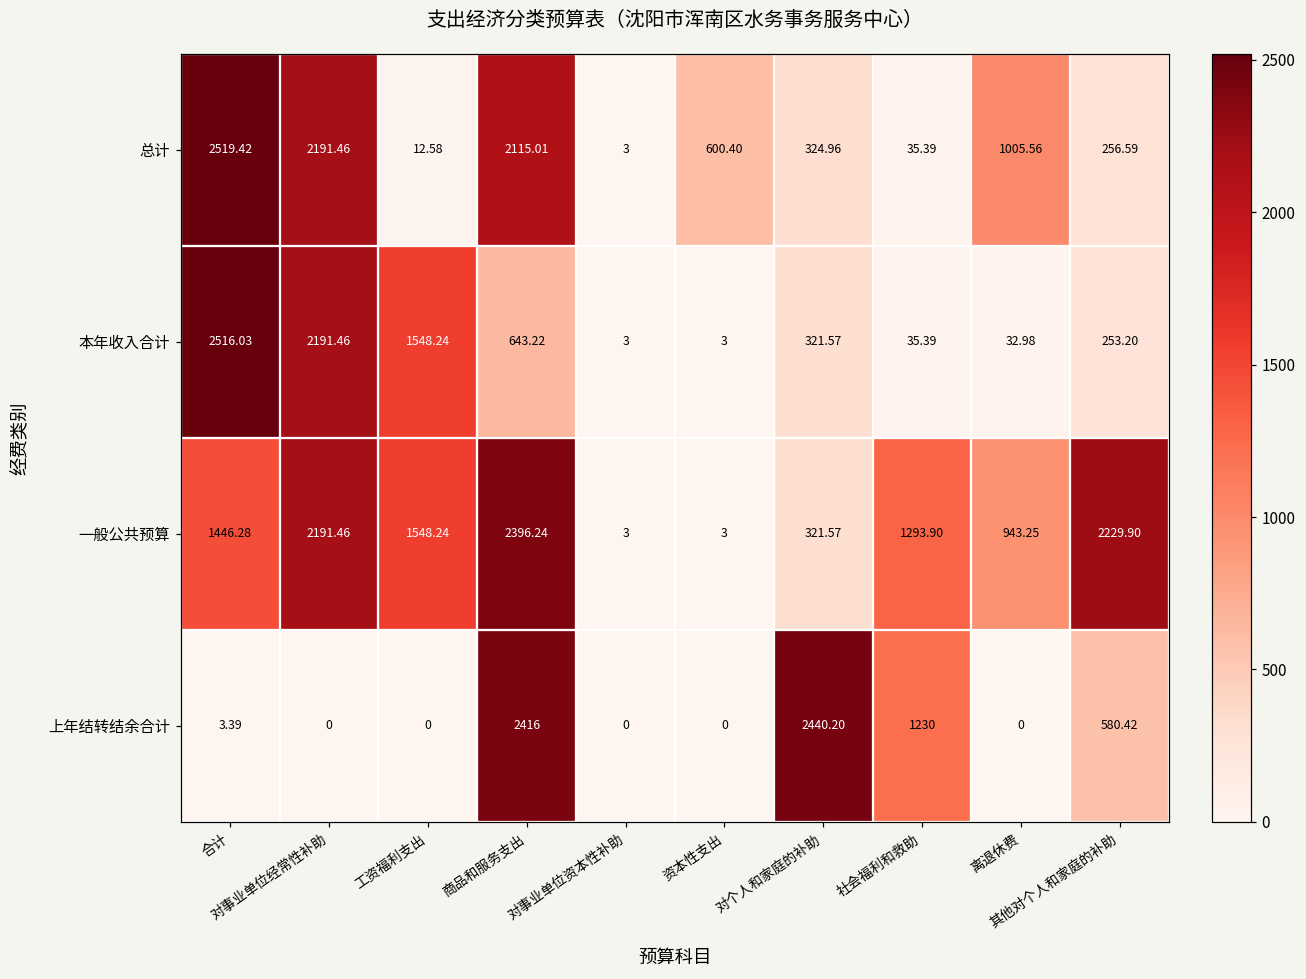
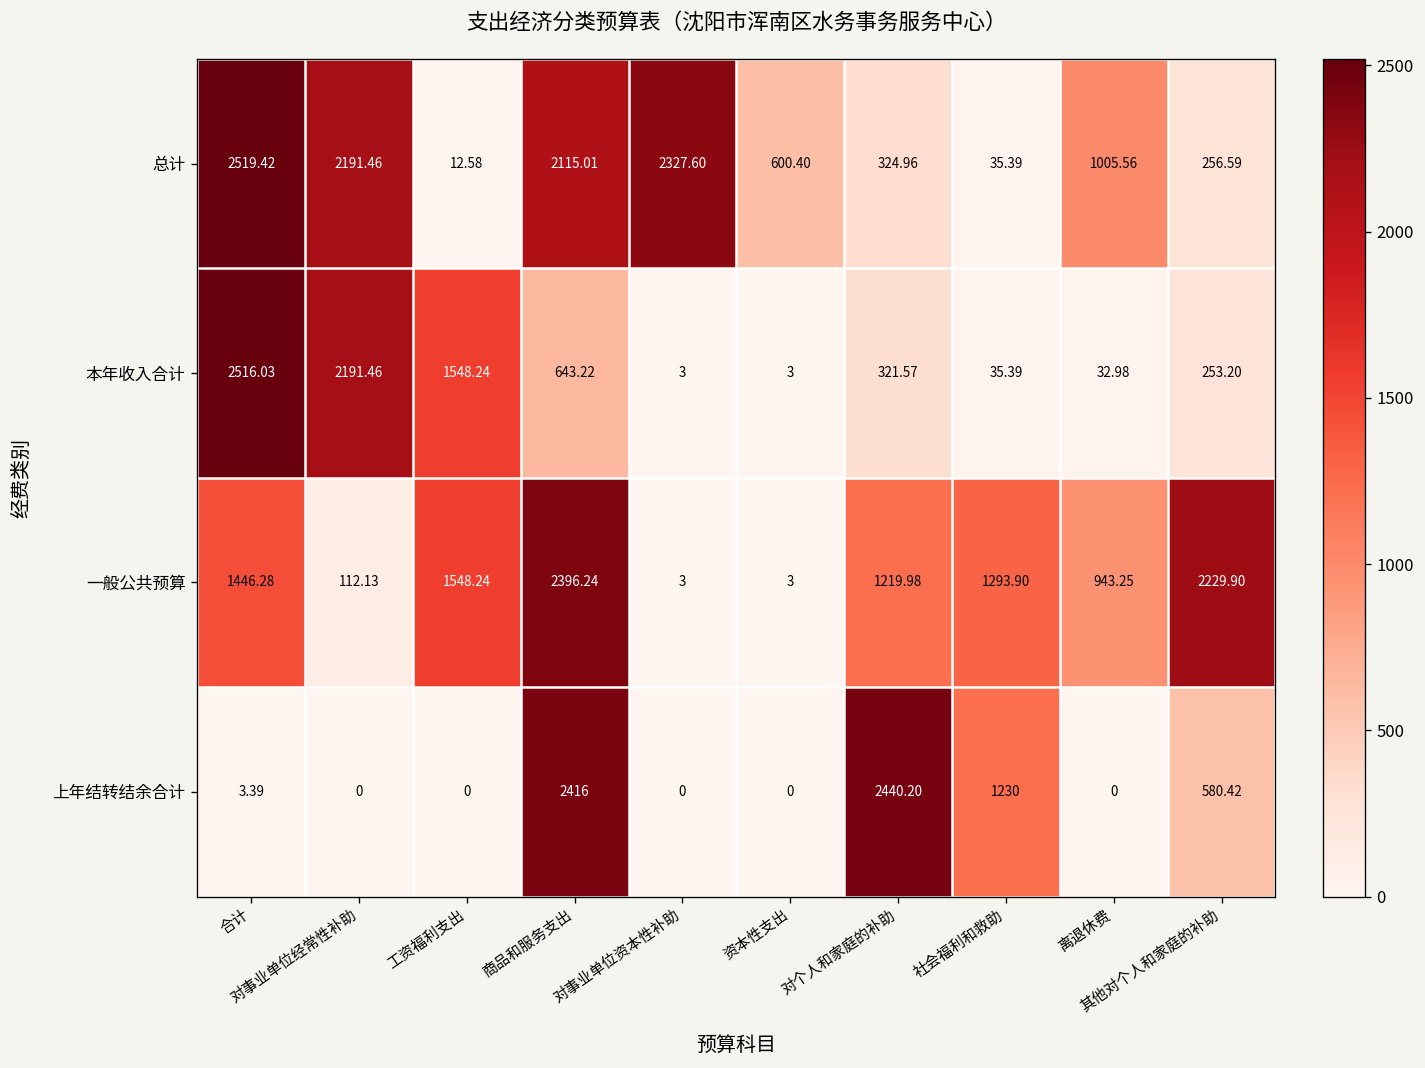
总计, 对事业单位资本性补助: 3 -> 2327.60
一般公共预算, 对事业单位经常性补助: 2191.46 -> 112.13
一般公共预算, 对个人和家庭的补助: 321.57 -> 1219.98
